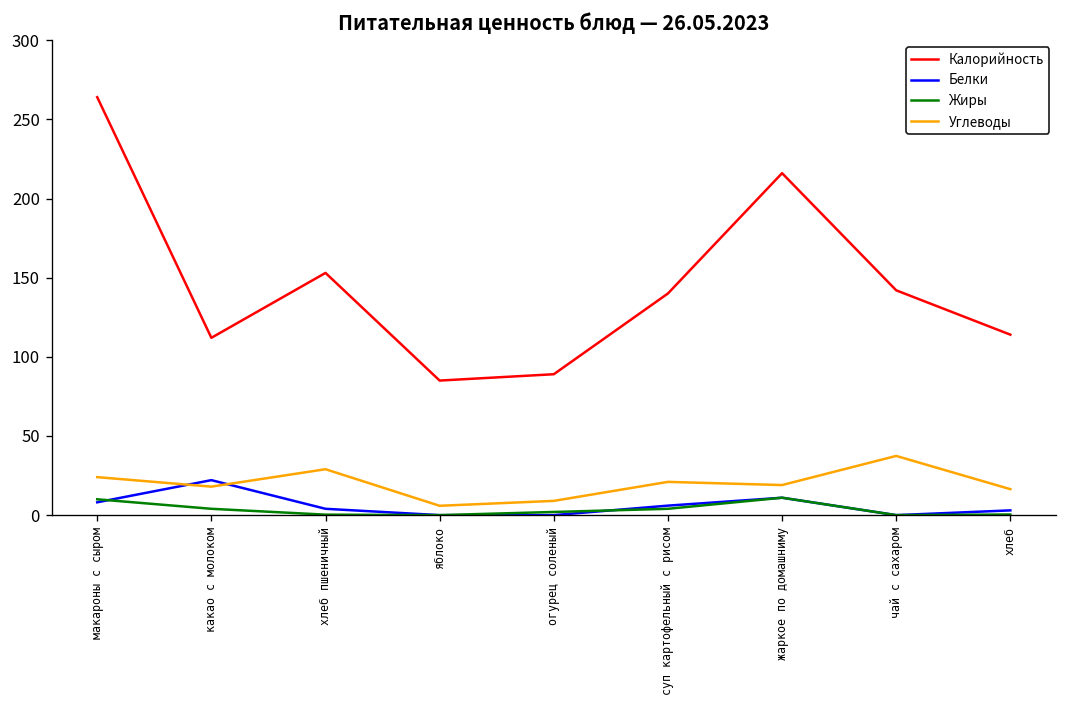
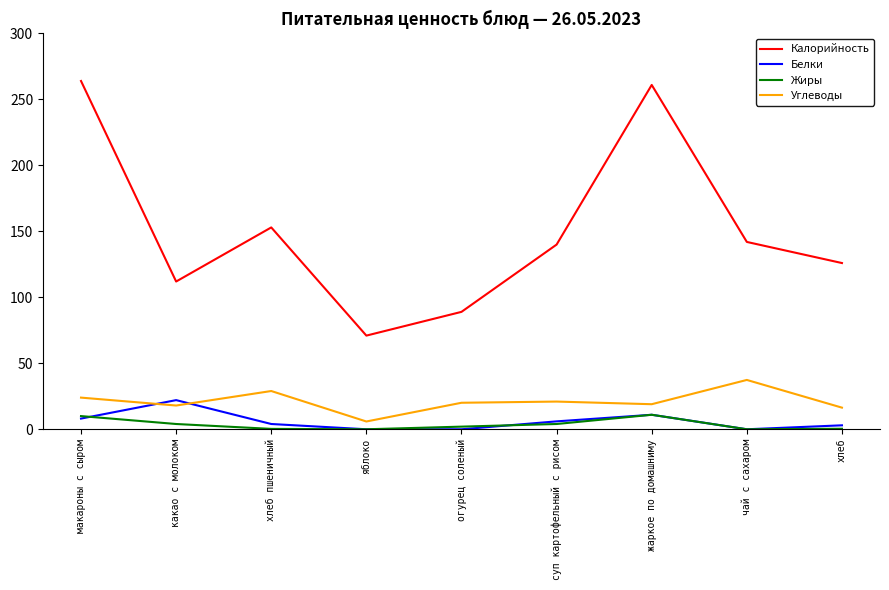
Калорийность, яблоко: 85 -> 71
Углеводы, огурец соленый: 9 -> 20
Калорийность, жаркое по домашниму: 216 -> 261
Калорийность, хлеб: 114 -> 126
